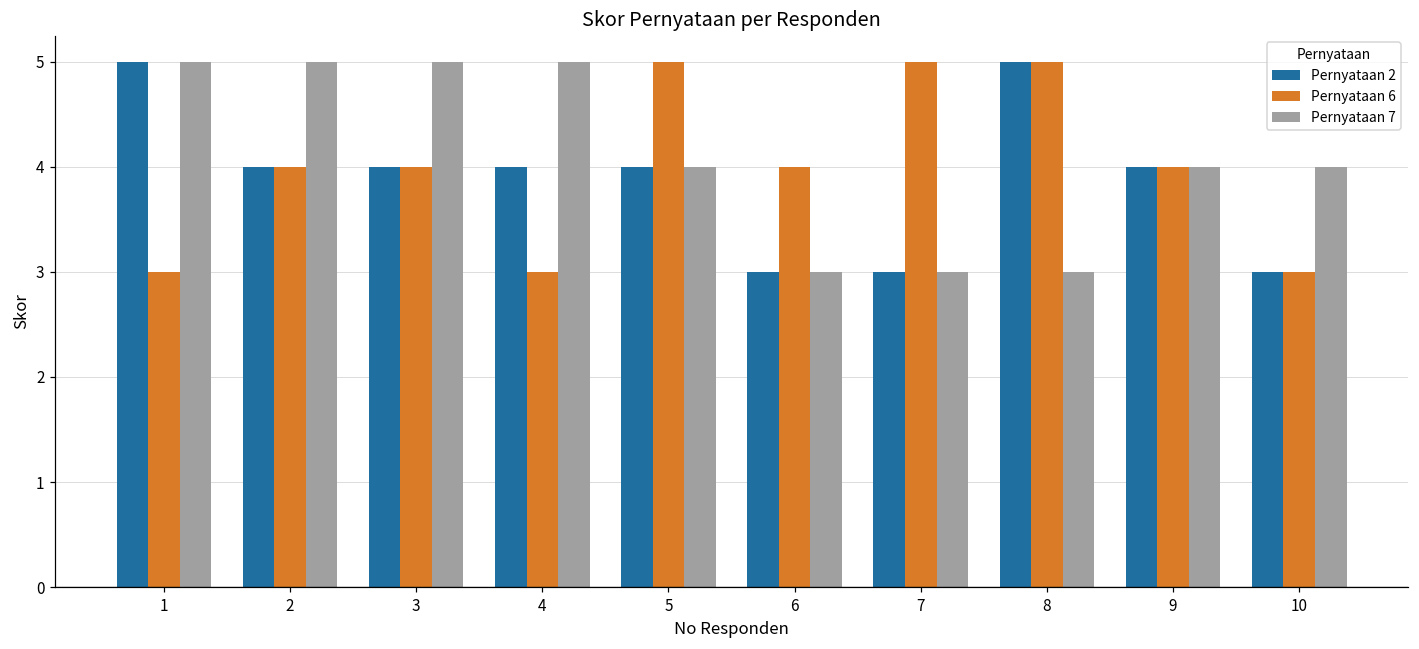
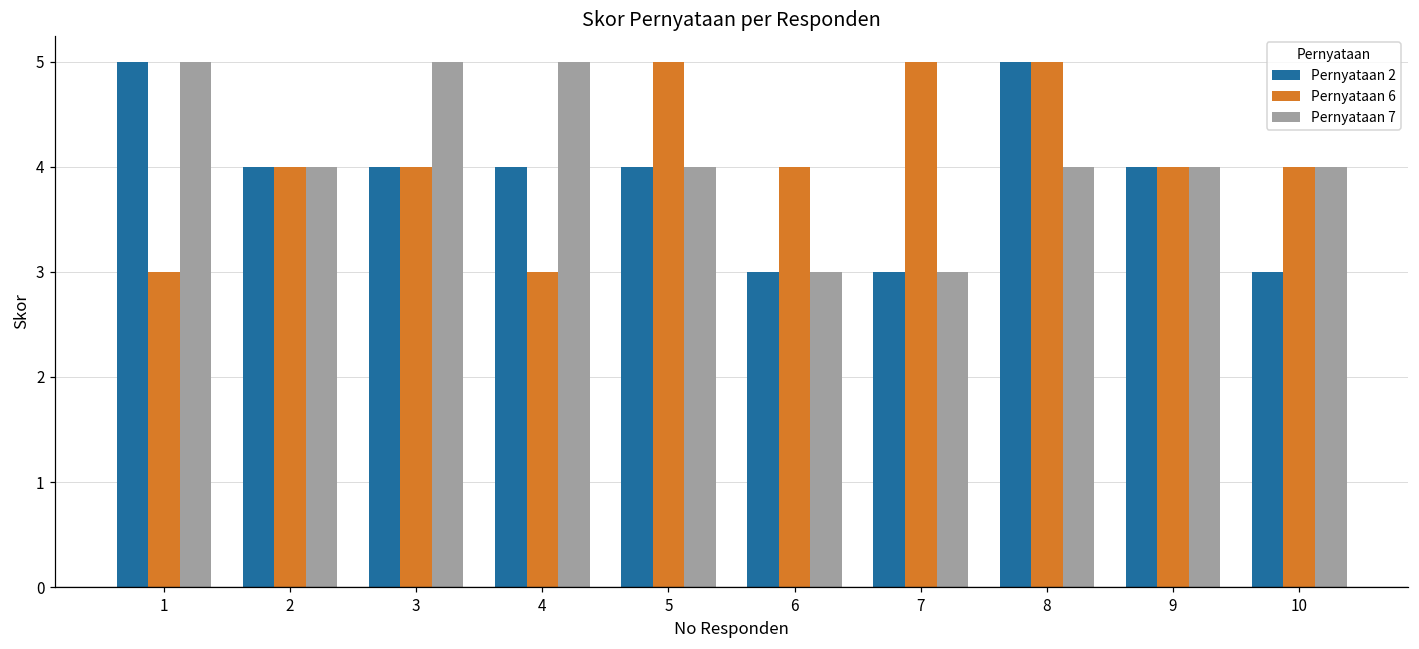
Pernyataan 7, 2: 5 -> 4
Pernyataan 7, 8: 3 -> 4
Pernyataan 6, 10: 3 -> 4
